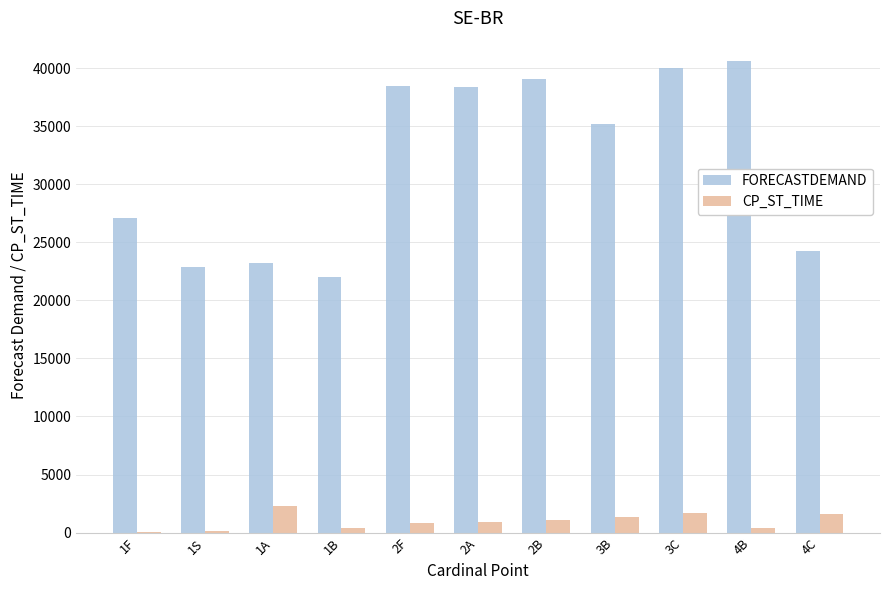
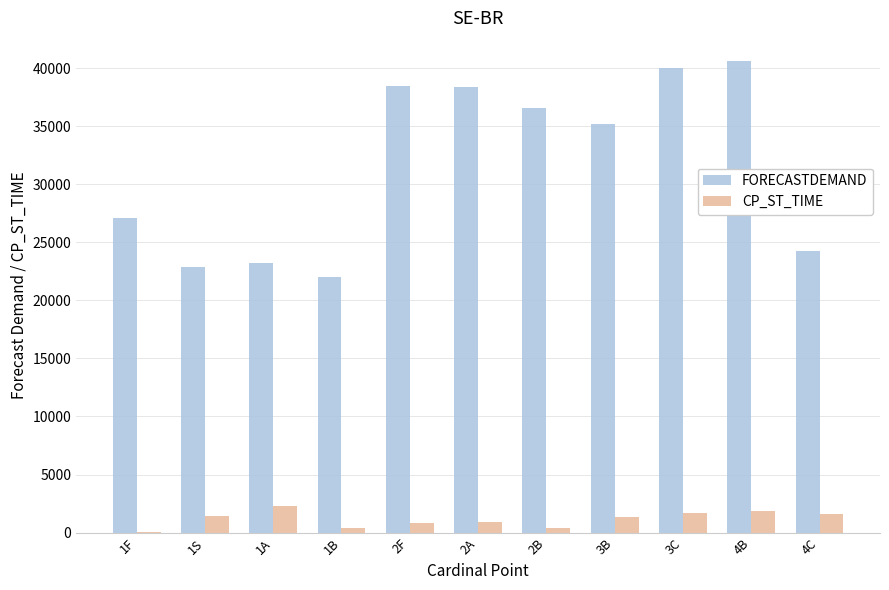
CP_ST_TIME, 1S: 100 -> 1400
FORECASTDEMAND, 2B: 39000 -> 36500
CP_ST_TIME, 2B: 1100 -> 400
CP_ST_TIME, 4B: 400 -> 1800
